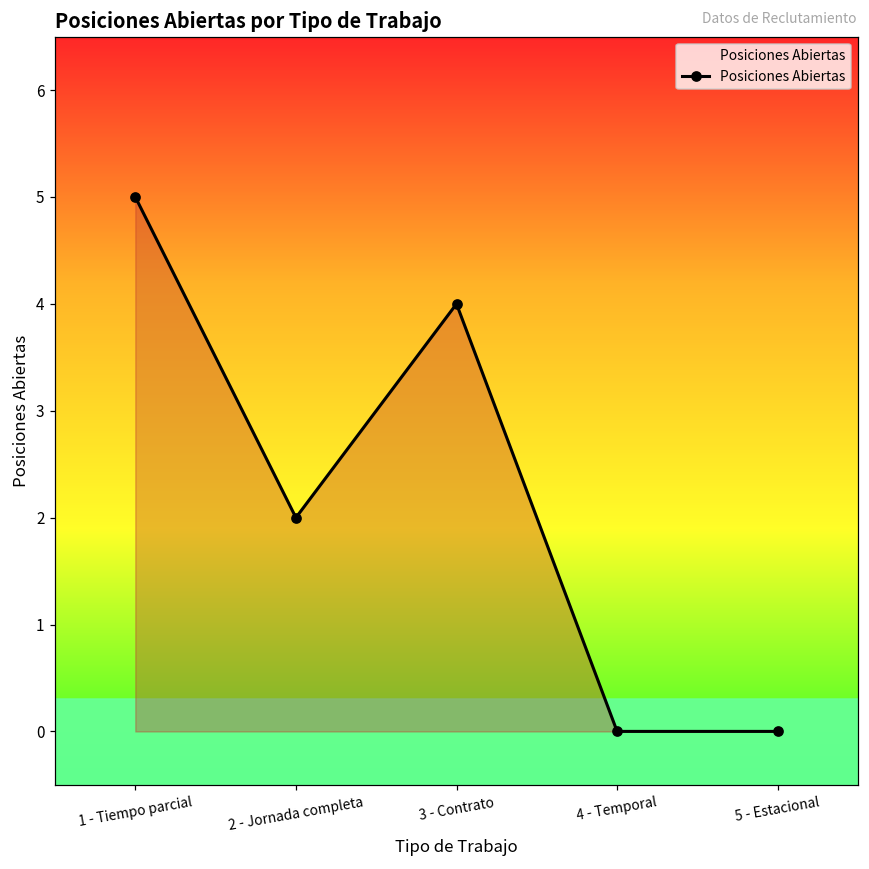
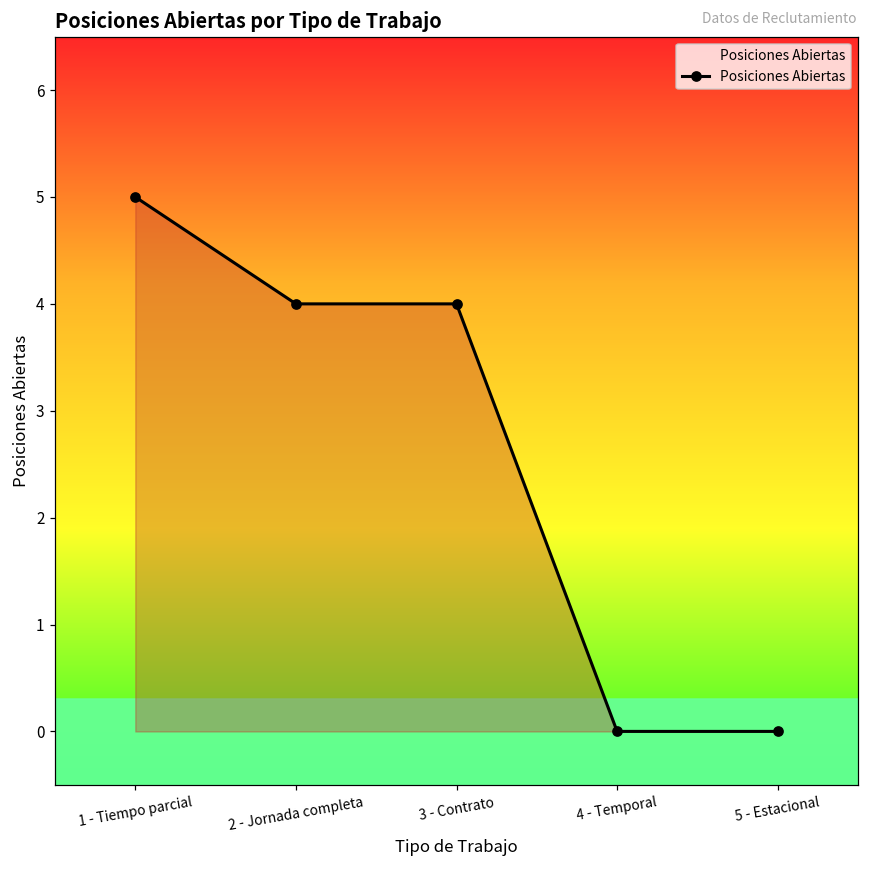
2 - Jornada completa: 2 -> 4
